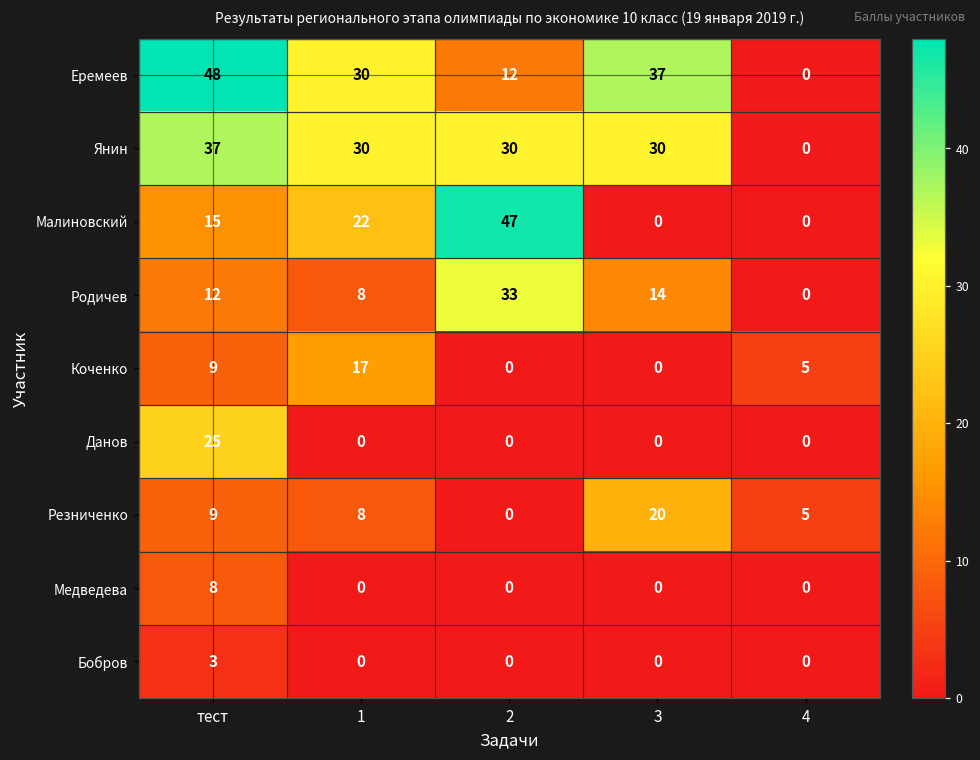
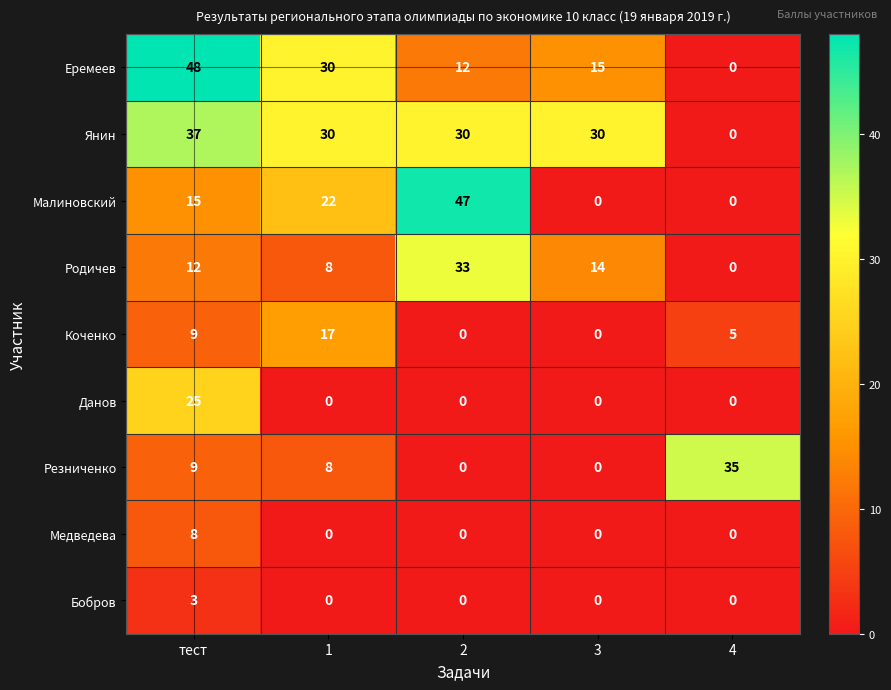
Еремеев, 3: 37 -> 15
Резниченко, 3: 20 -> 0
Резниченко, 4: 5 -> 35
